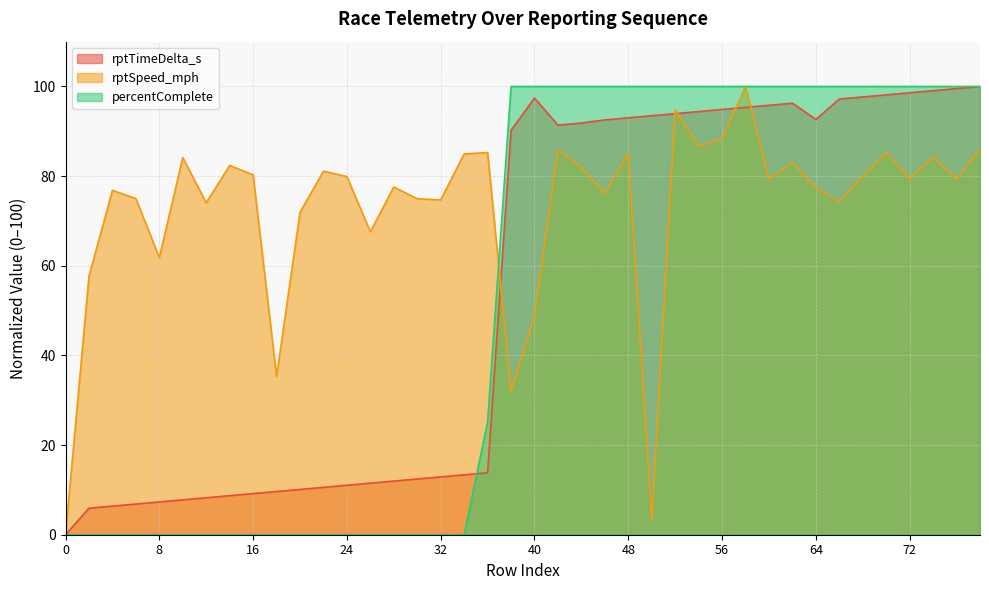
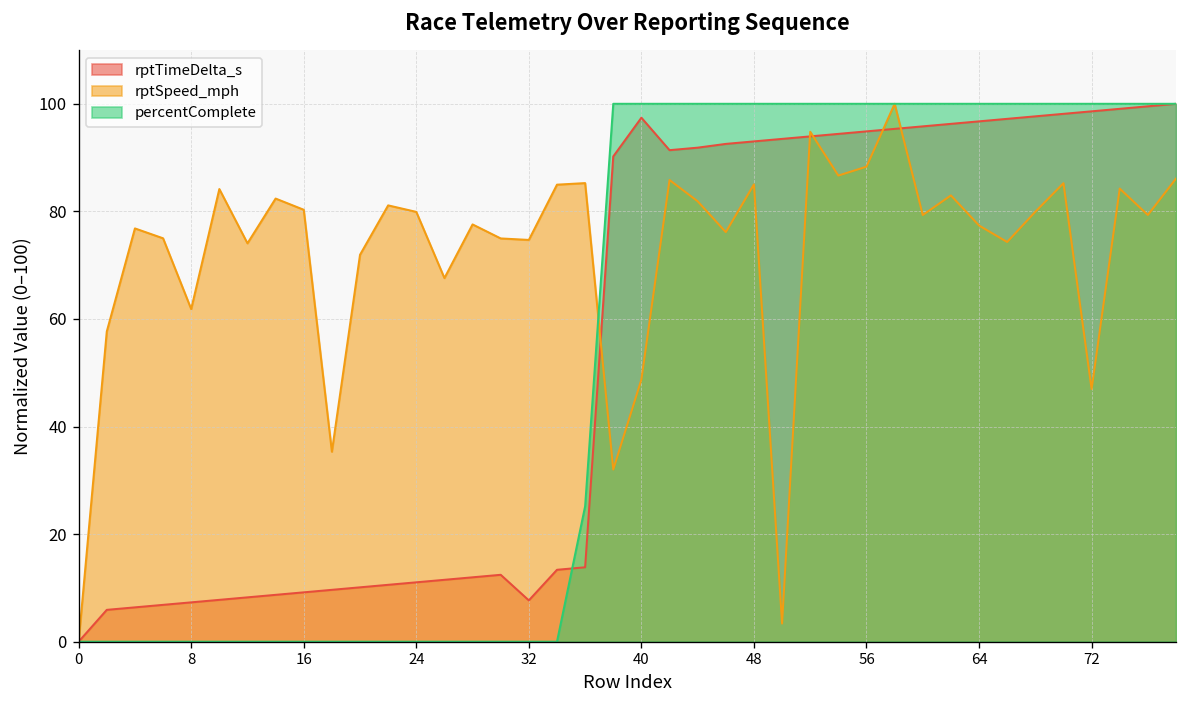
rptTimeDelta_s, 32: 13 -> 8
rptTimeDelta_s, 64: 93 -> 97
rptSpeed_mph, 72: 79 -> 47
